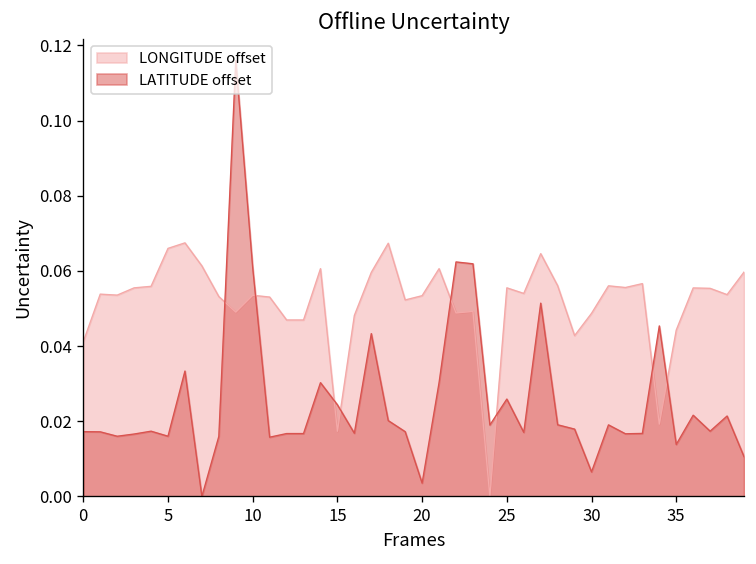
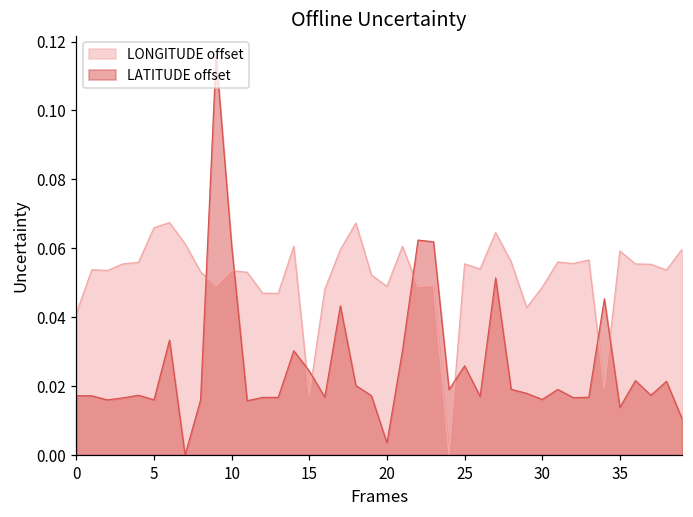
LONGITUDE offset, 20: 0.053 -> 0.049
LATITUDE offset, 30: 0.007 -> 0.016
LONGITUDE offset, 35: 0.044 -> 0.059
